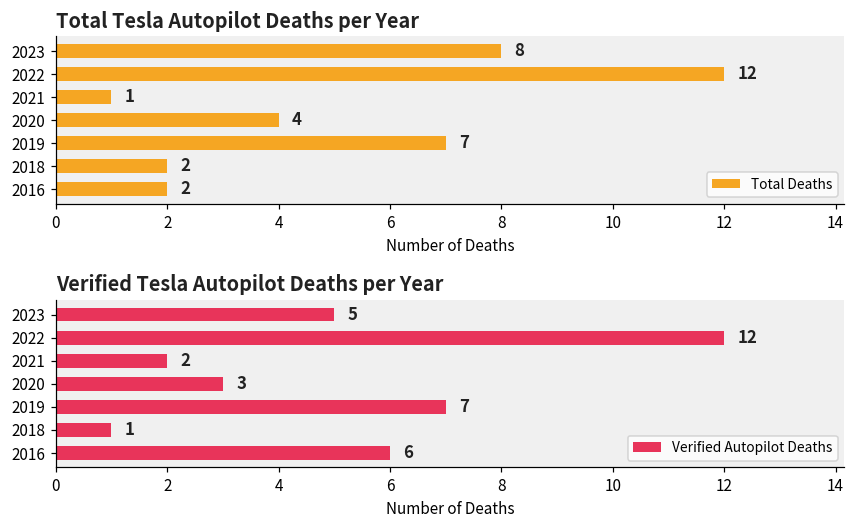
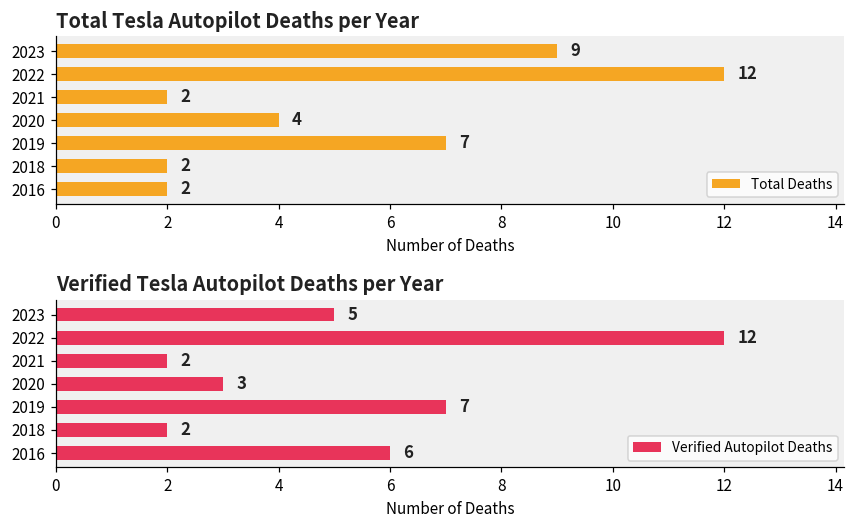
Total Tesla Autopilot Deaths per Year, 2023: 8 -> 9
Total Tesla Autopilot Deaths per Year, 2021: 1 -> 2
Verified Tesla Autopilot Deaths per Year, 2018: 1 -> 2
